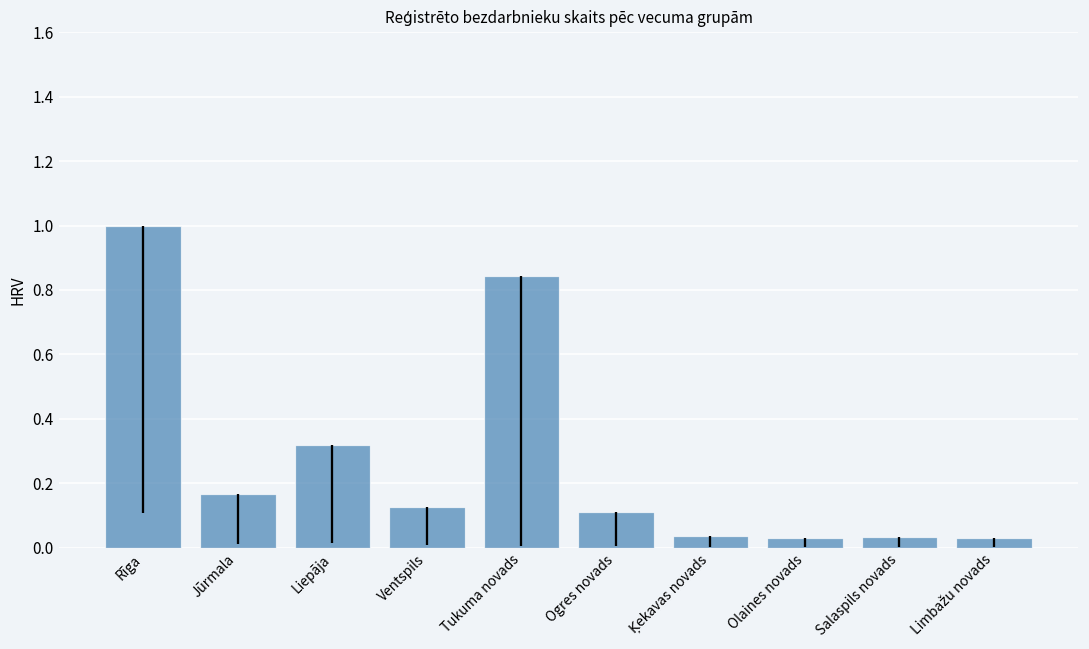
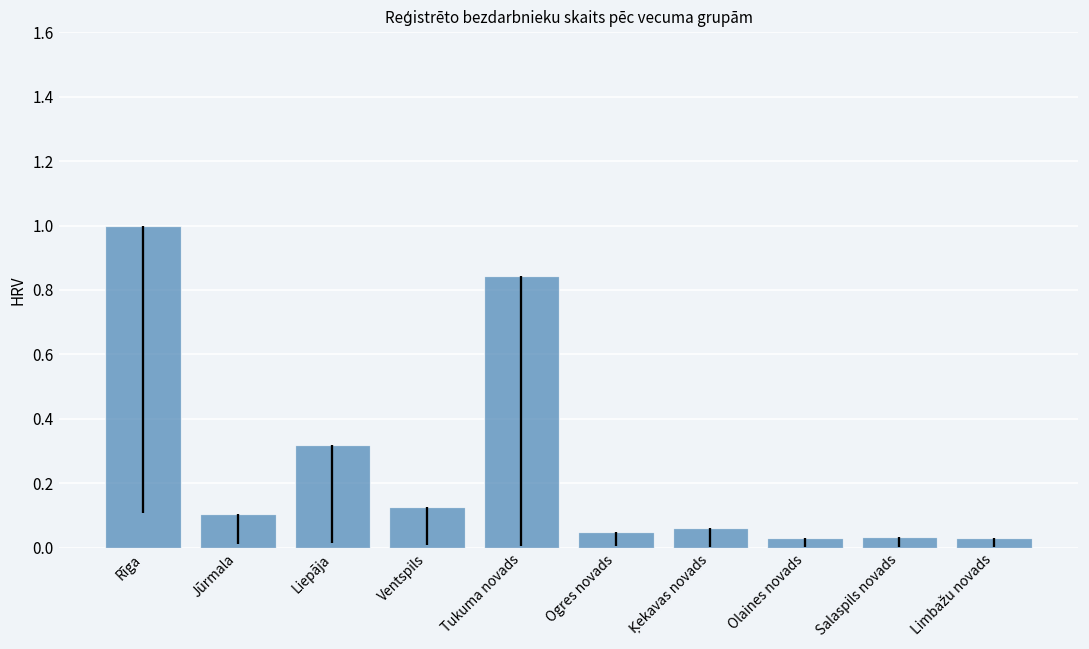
Jūrmala: 0.17 -> 0.10
Ogres novads: 0.11 -> 0.05
Ķekavas novads: 0.03 -> 0.06
